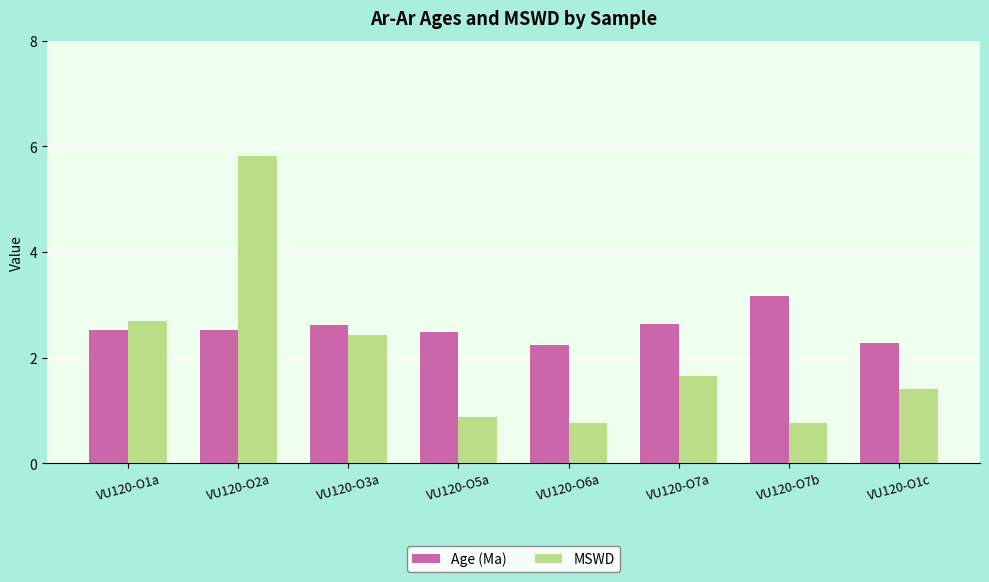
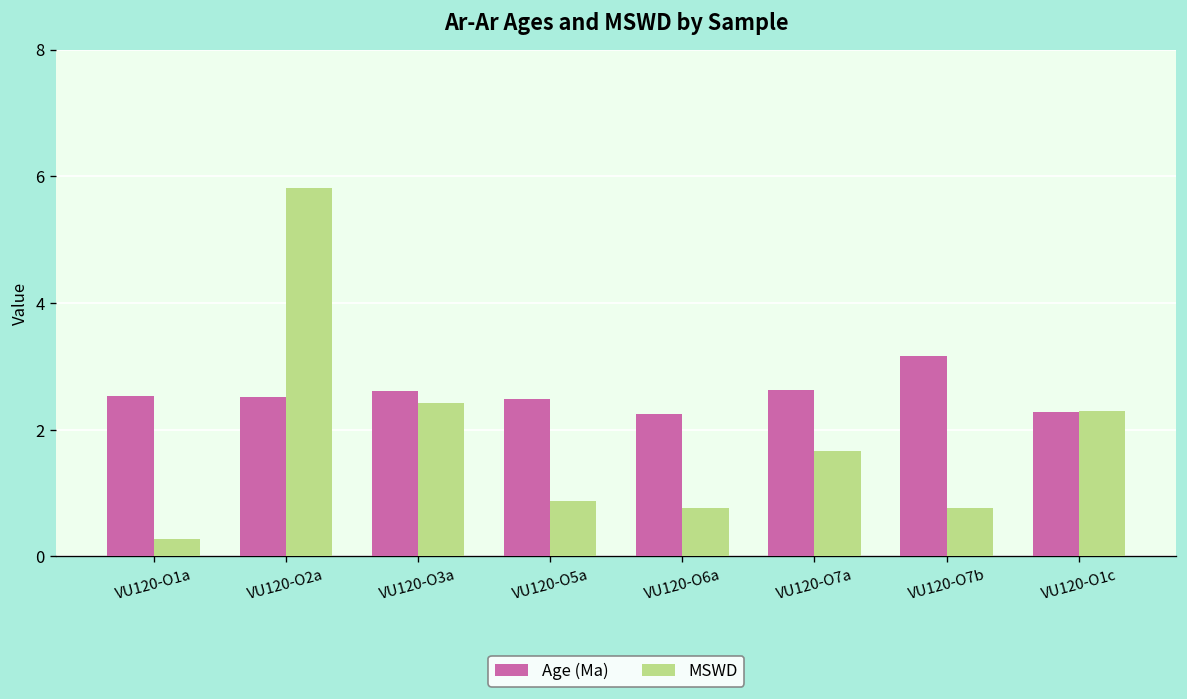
MSWD, VU120-O1a: 2.7 -> 0.3
MSWD, VU120-O1c: 1.4 -> 2.3
